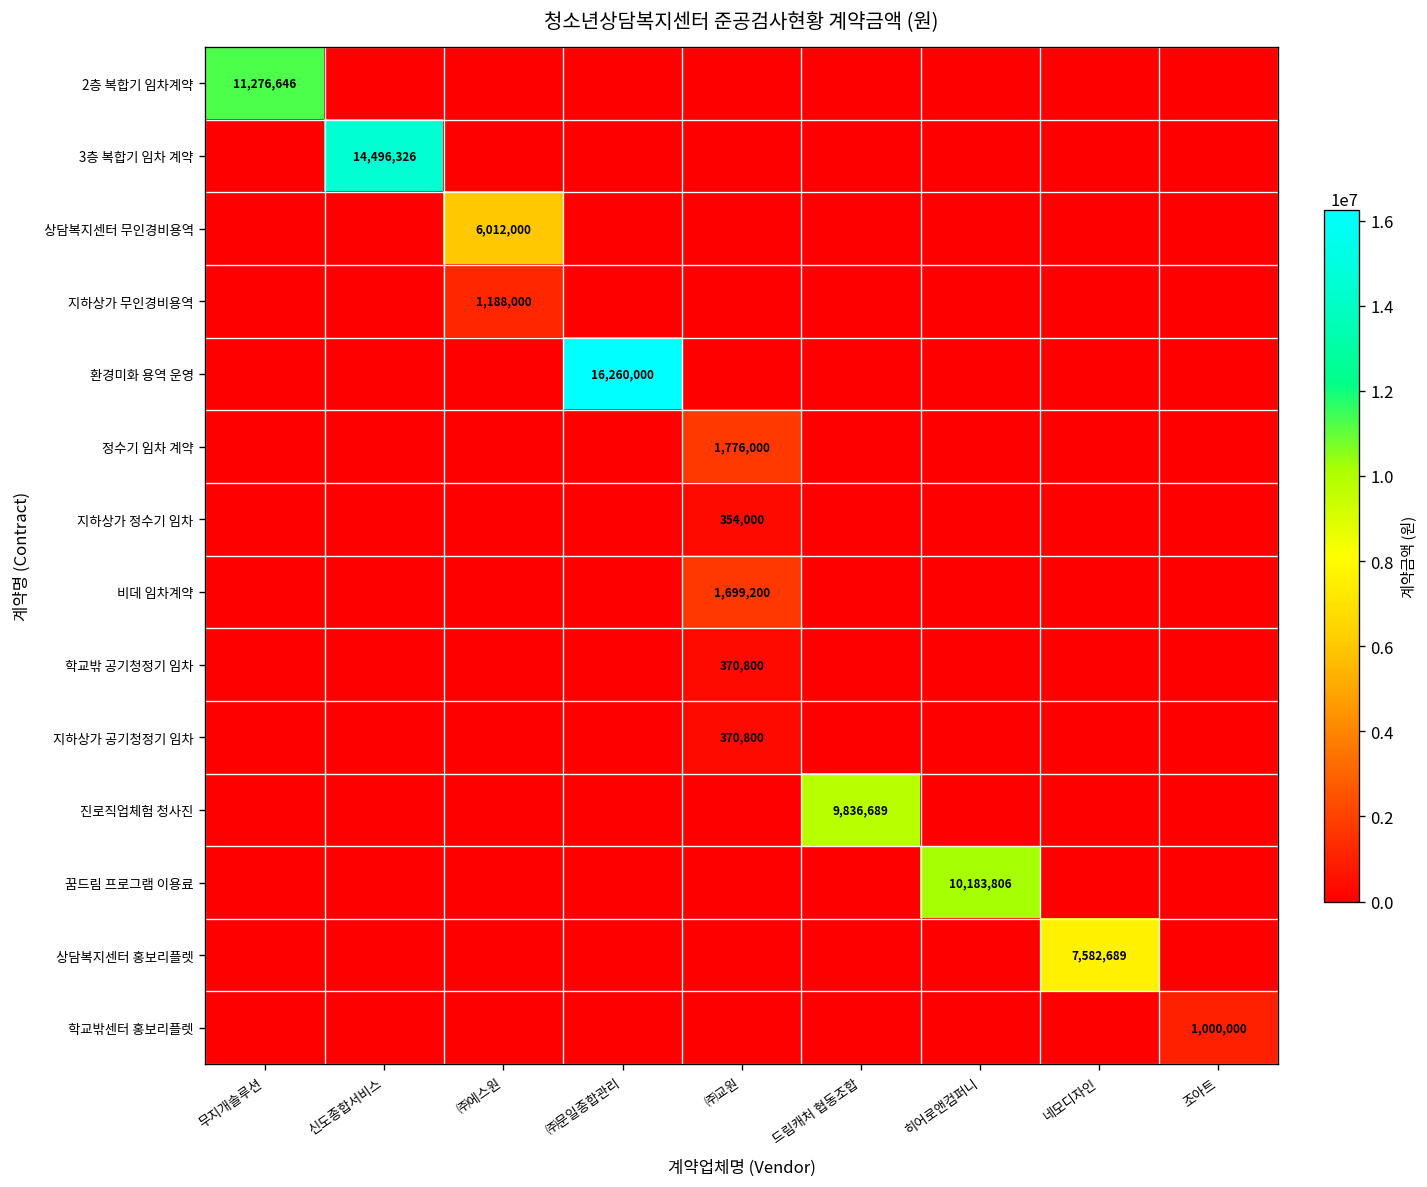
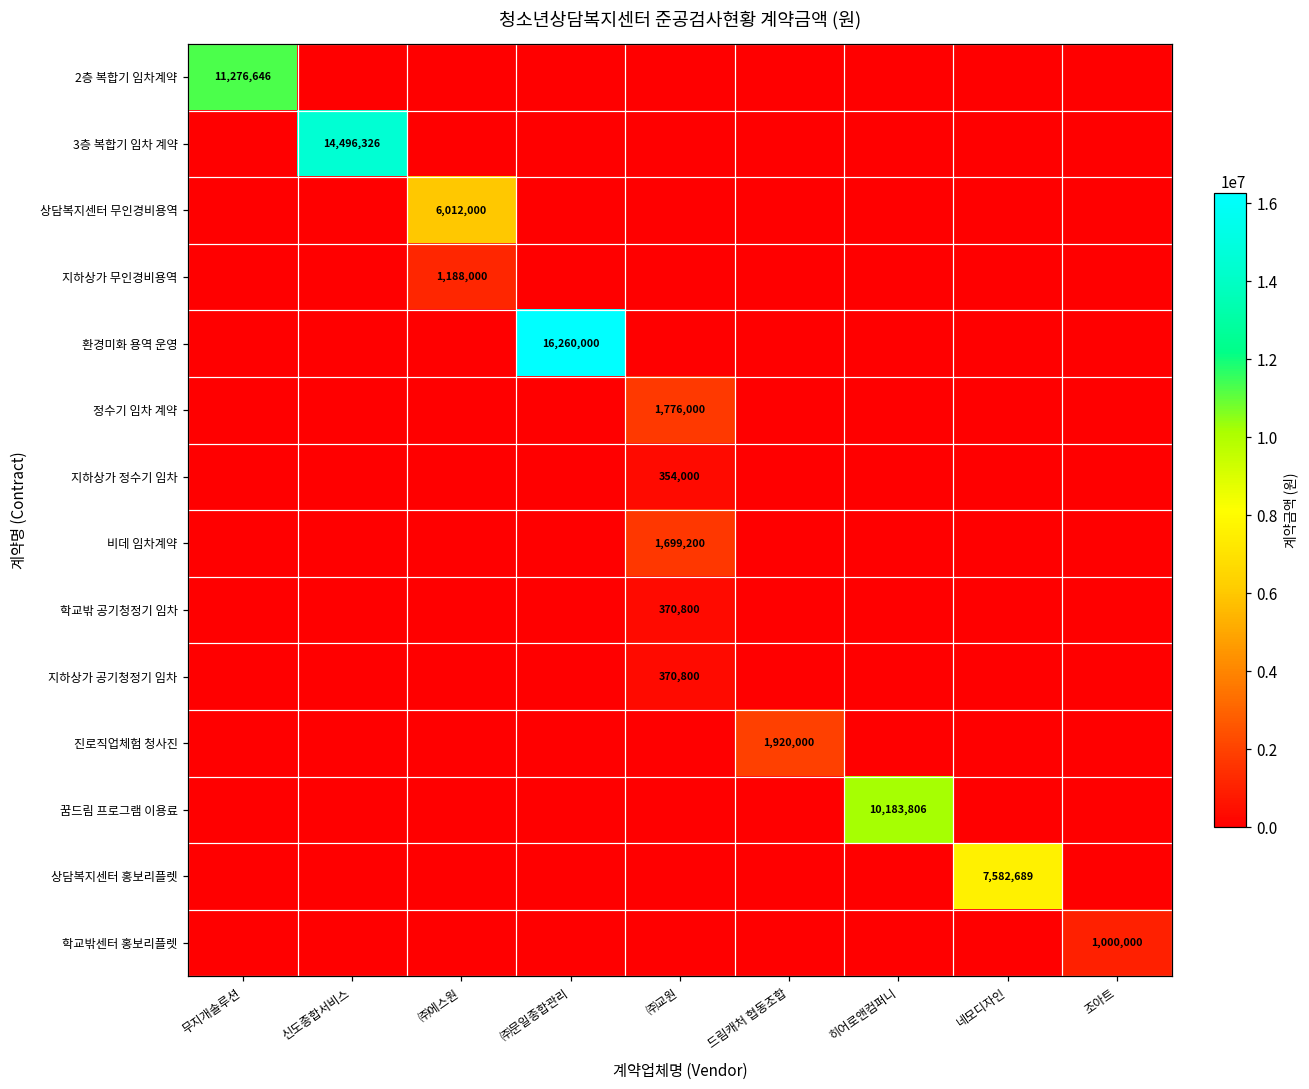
진로직업체험 청사진, 드림캐처 협동조합: 9,836,689 -> 1,920,000
